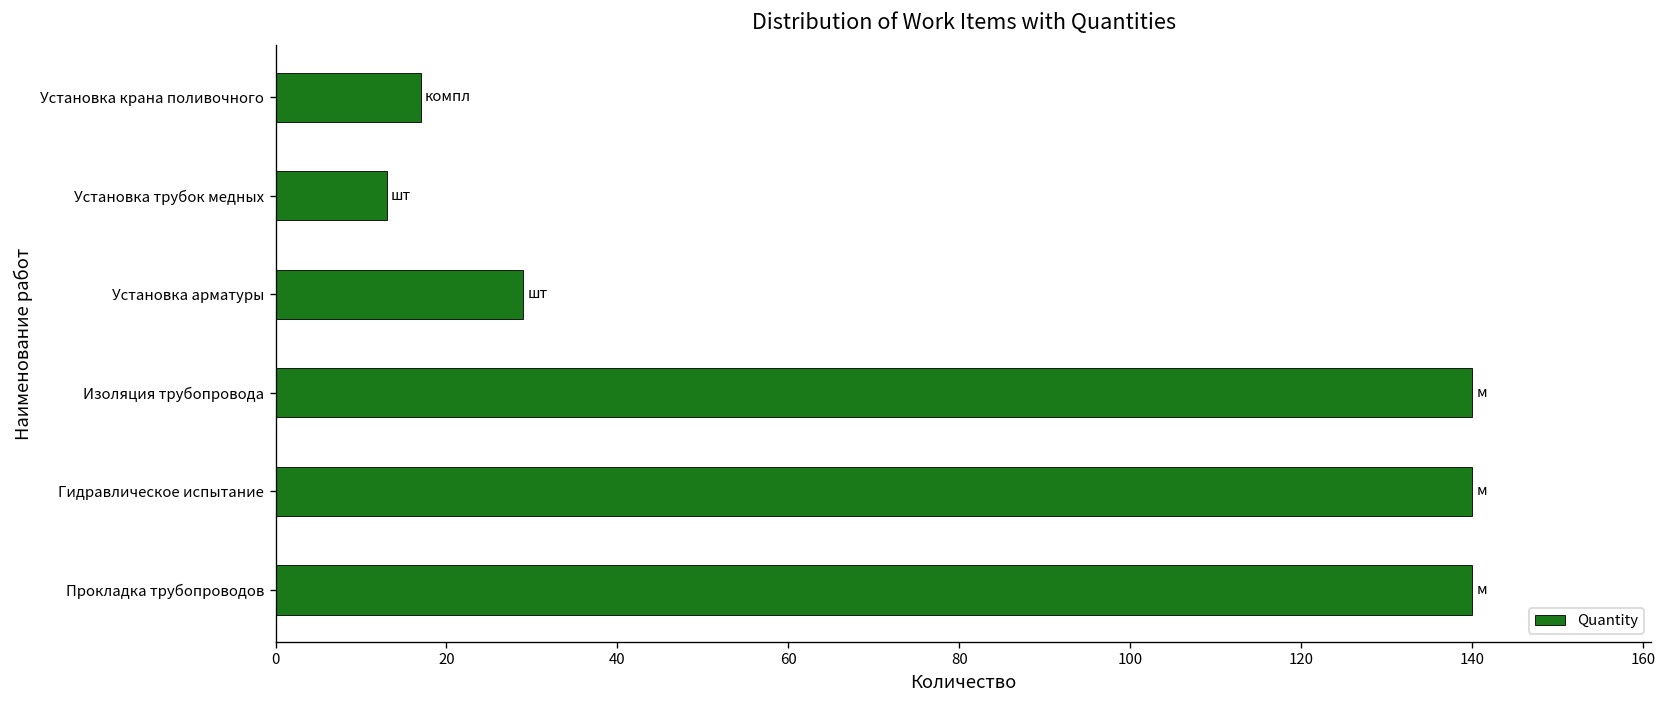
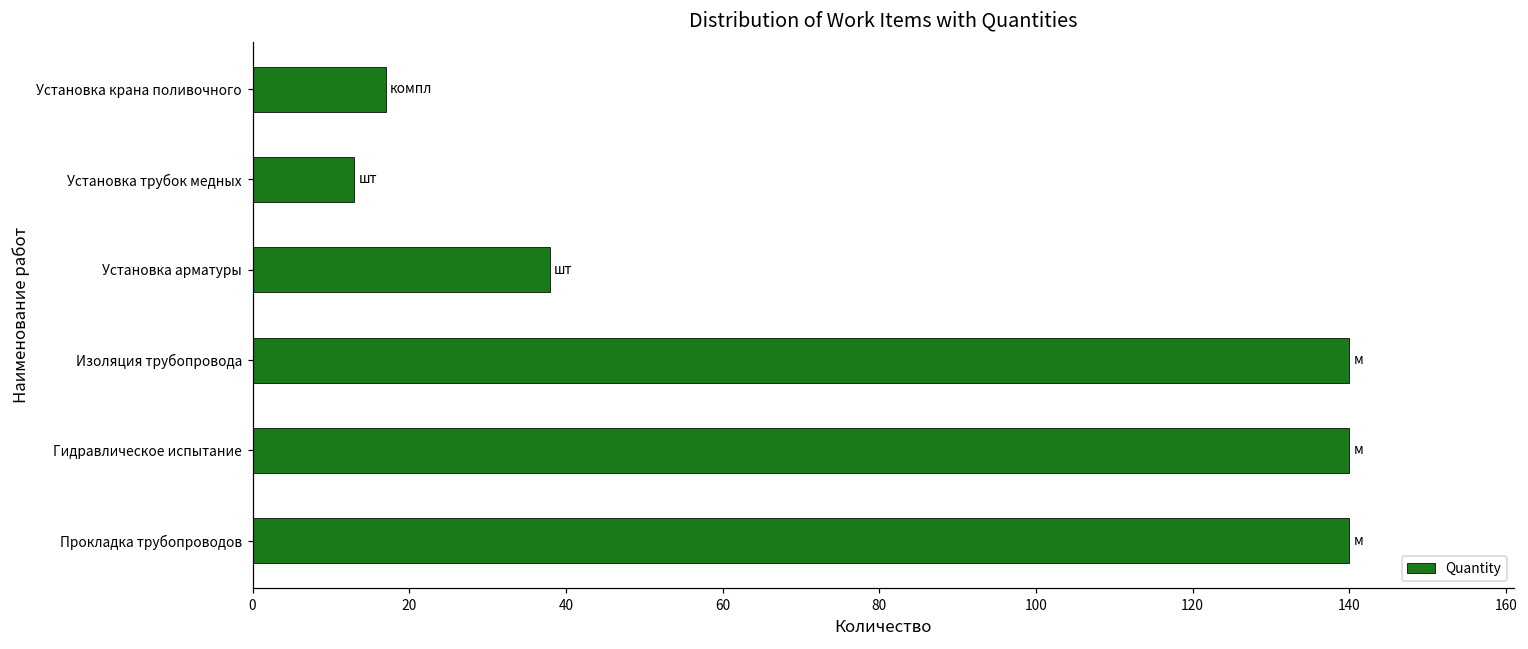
Установка арматуры: 29 -> 38
